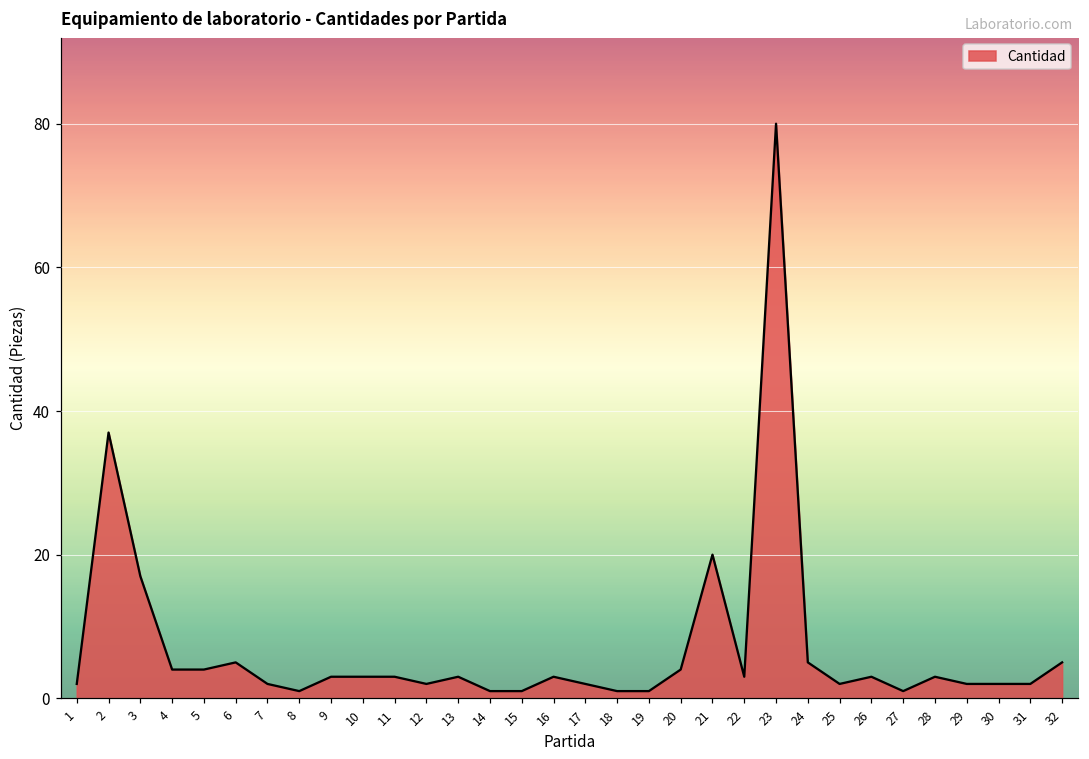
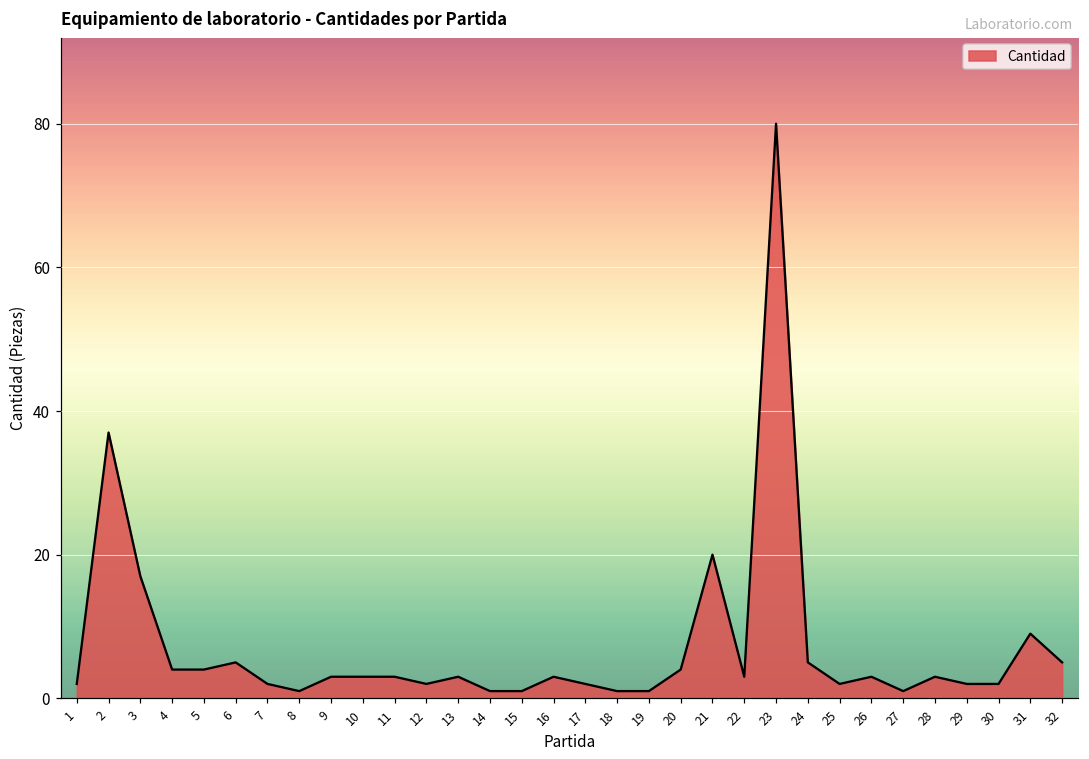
31: 2 -> 9
